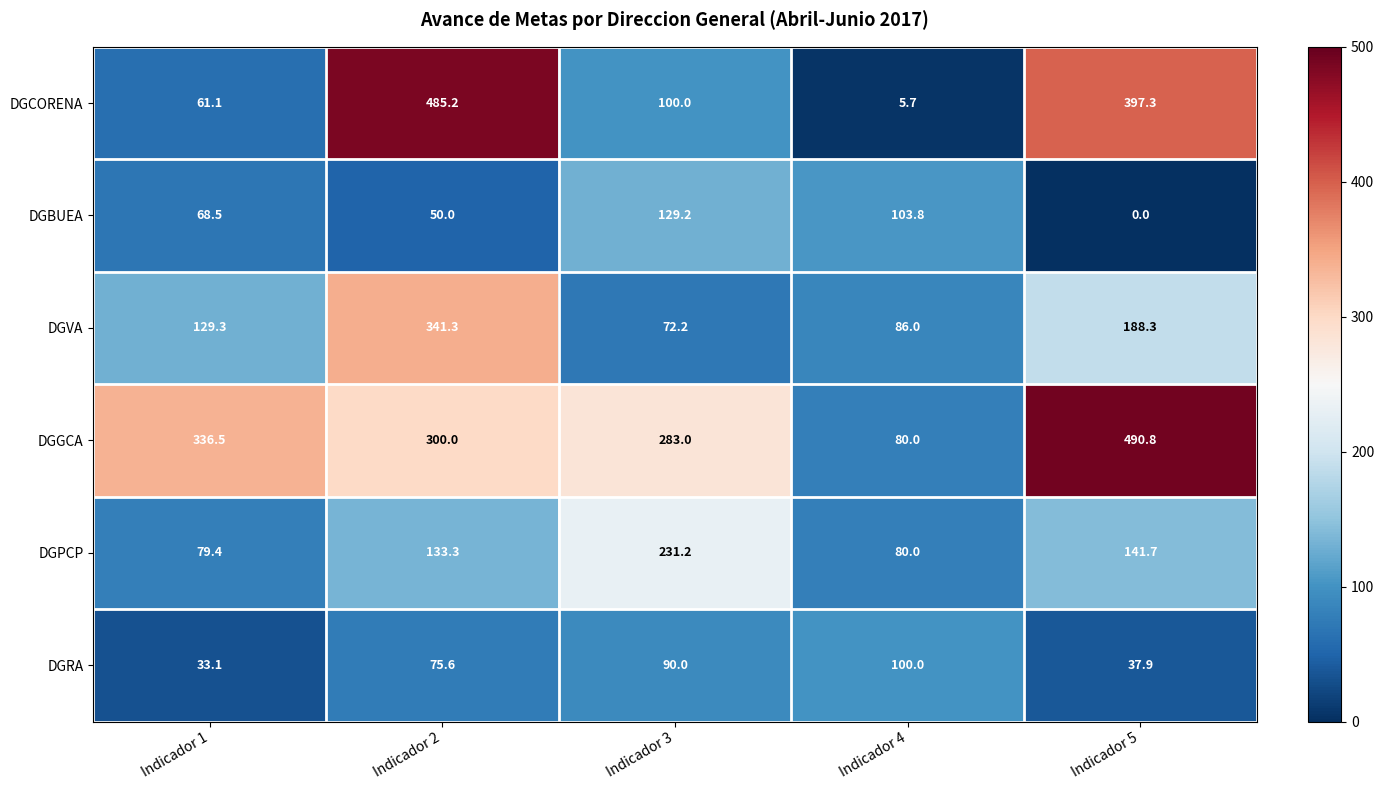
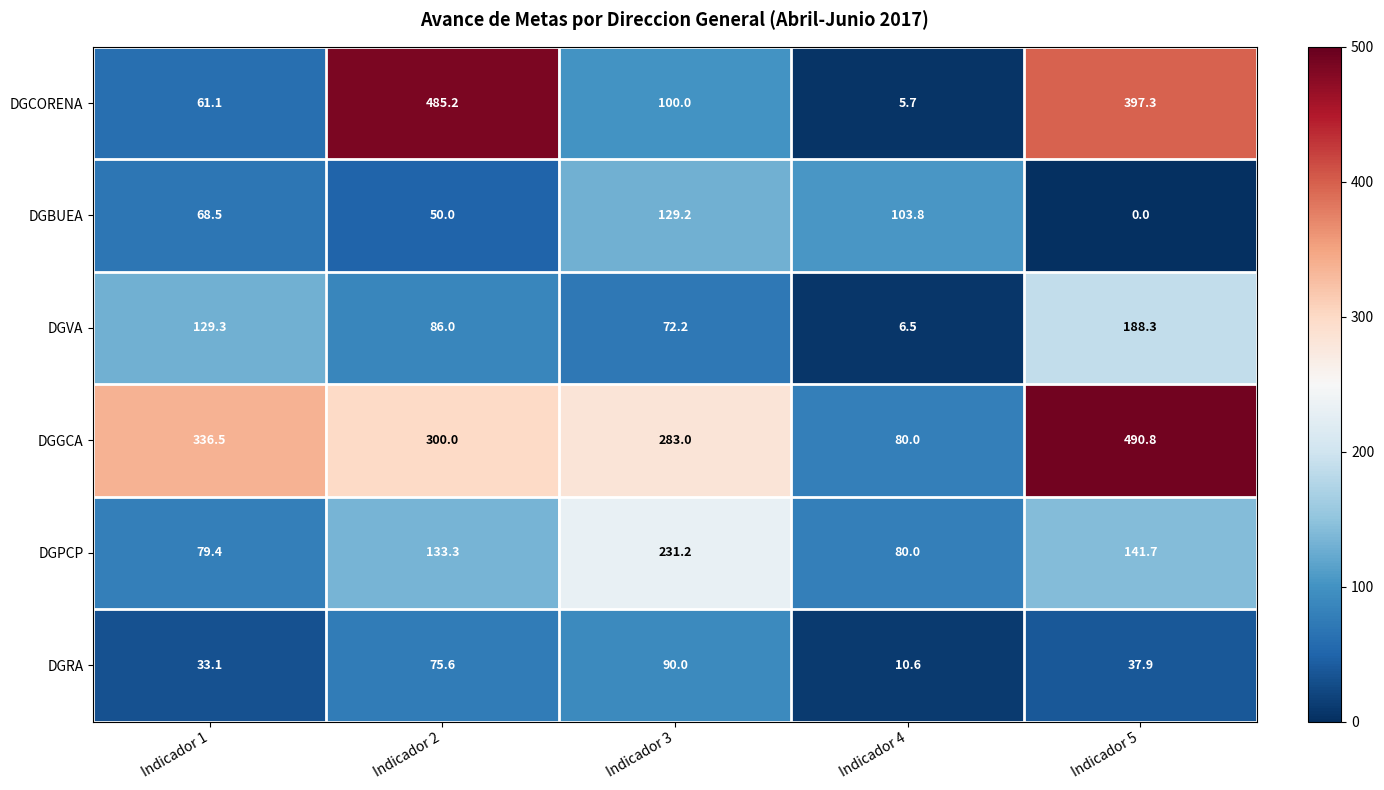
DGVA, Indicador 2: 341.3 -> 86.0
DGVA, Indicador 4: 86.0 -> 6.5
DGRA, Indicador 4: 100.0 -> 10.6
